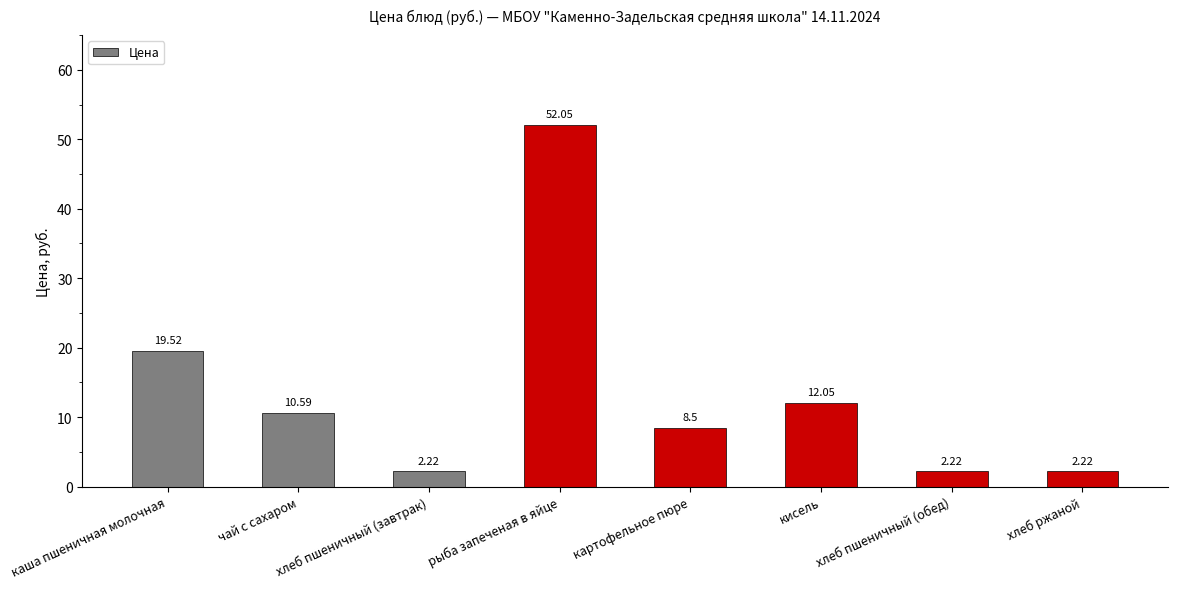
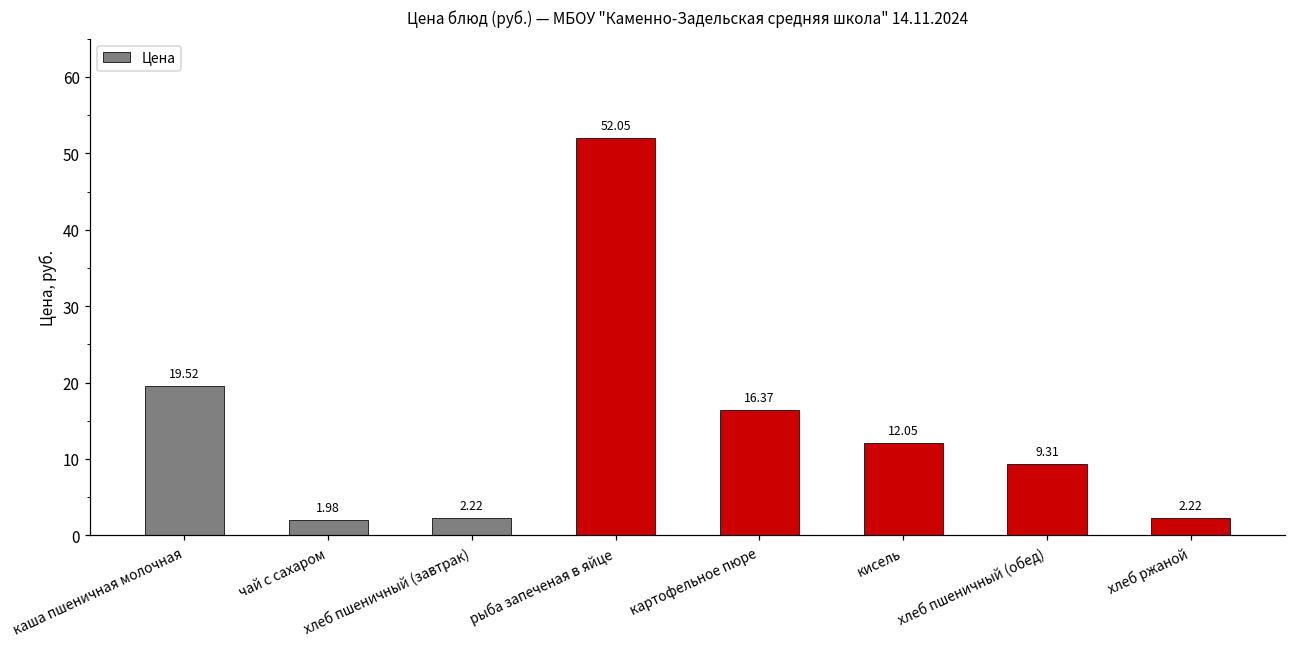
чай с сахаром: 10.59 -> 1.98
картофельное пюре: 8.5 -> 16.37
хлеб пшеничный (обед): 2.22 -> 9.31
